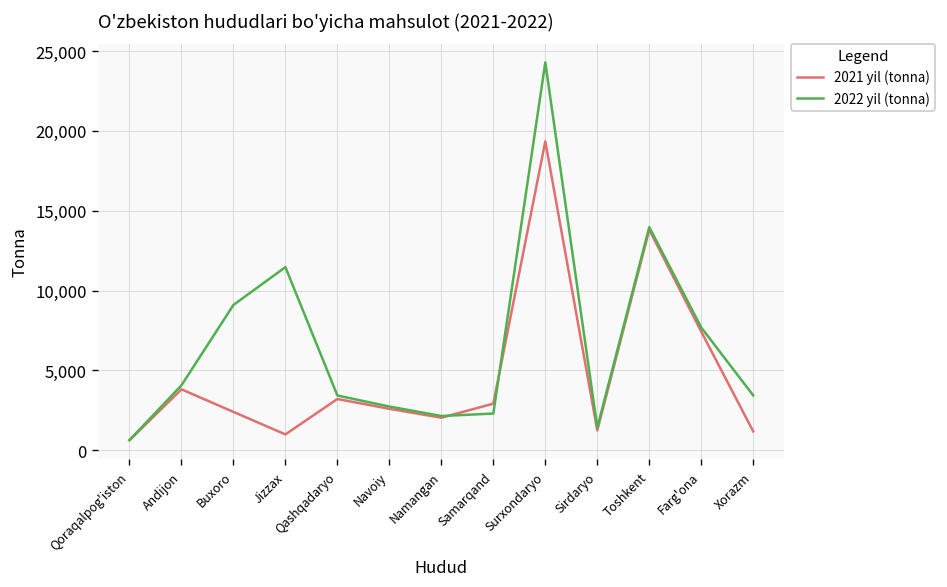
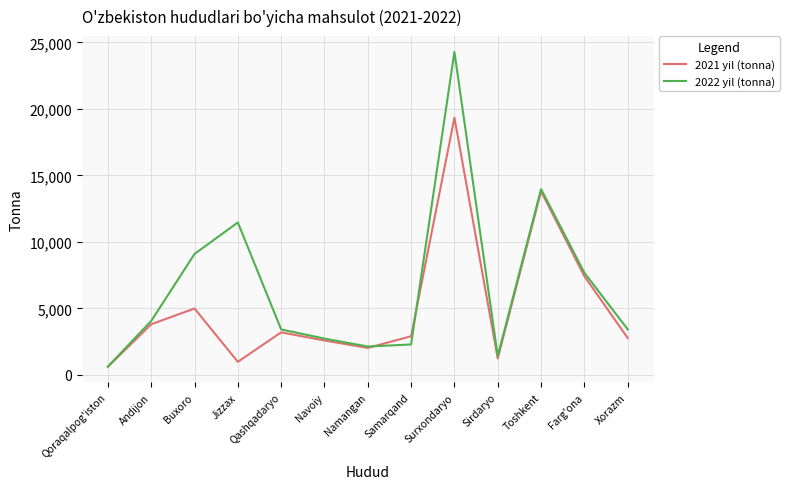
2021 yil (tonna), Buxoro: 2,400 -> 5,000
2021 yil (tonna), Xorazm: 1,200 -> 2,800
